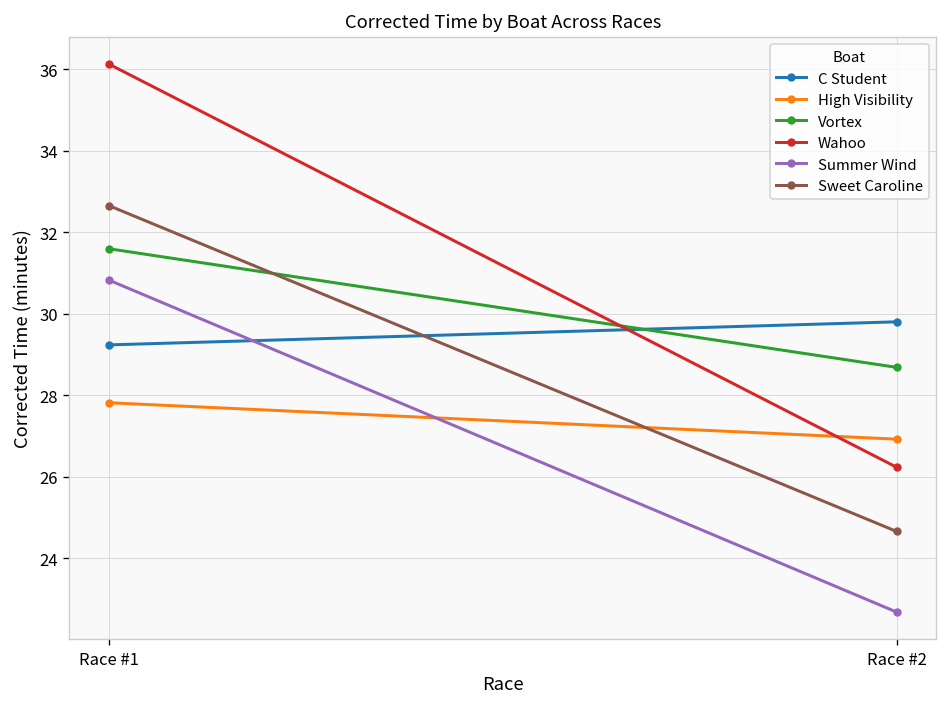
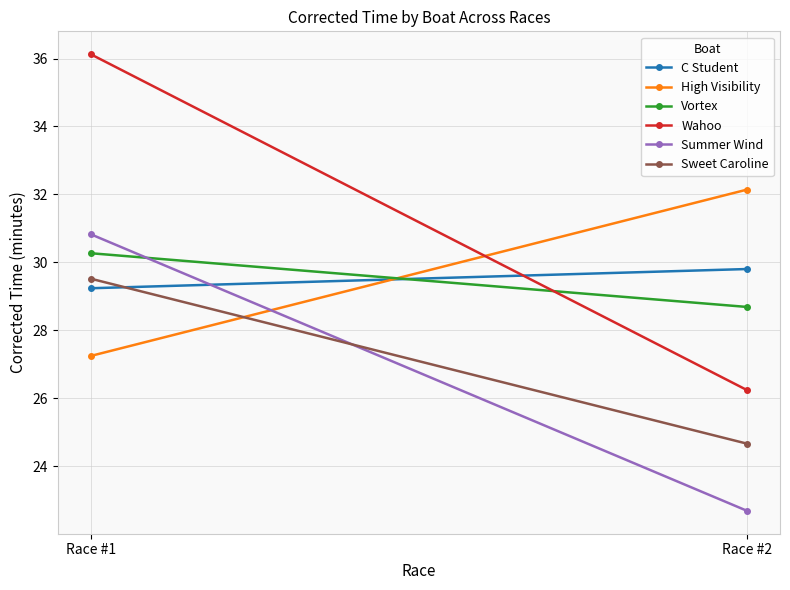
High Visibility, Race #1: 27.8 -> 27.2
Vortex, Race #1: 31.6 -> 30.3
Sweet Caroline, Race #1: 32.7 -> 29.5
High Visibility, Race #2: 26.9 -> 32.1
